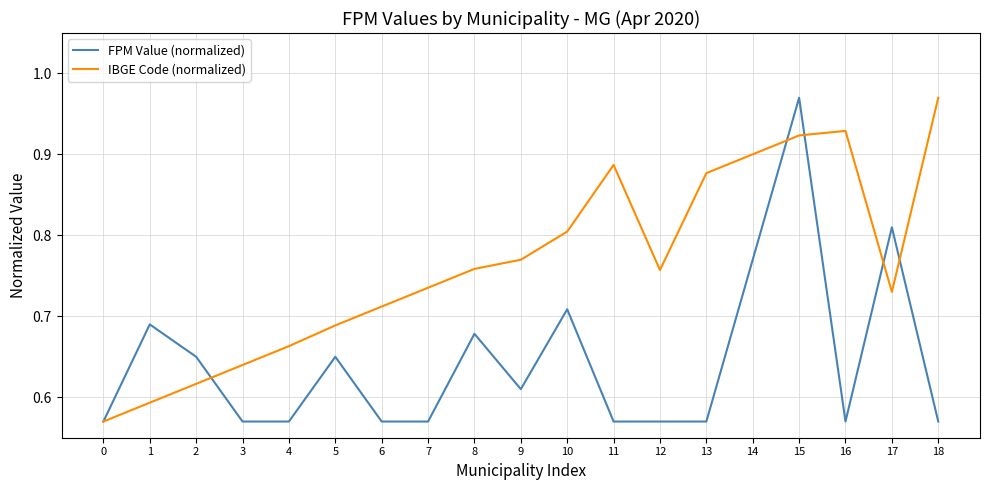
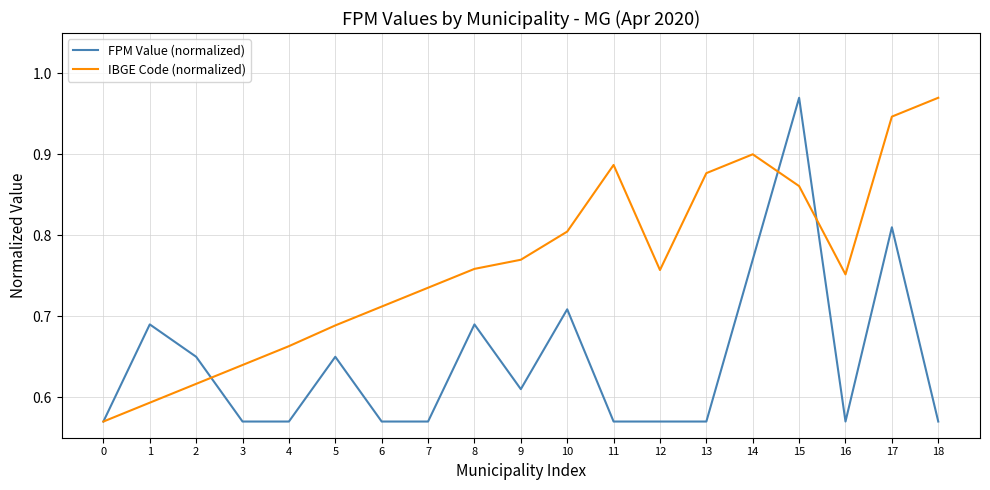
FPM Value (normalized), 8: 0.68 -> 0.69
IBGE Code (normalized), 15: 0.92 -> 0.86
IBGE Code (normalized), 16: 0.93 -> 0.75
IBGE Code (normalized), 17: 0.73 -> 0.95
